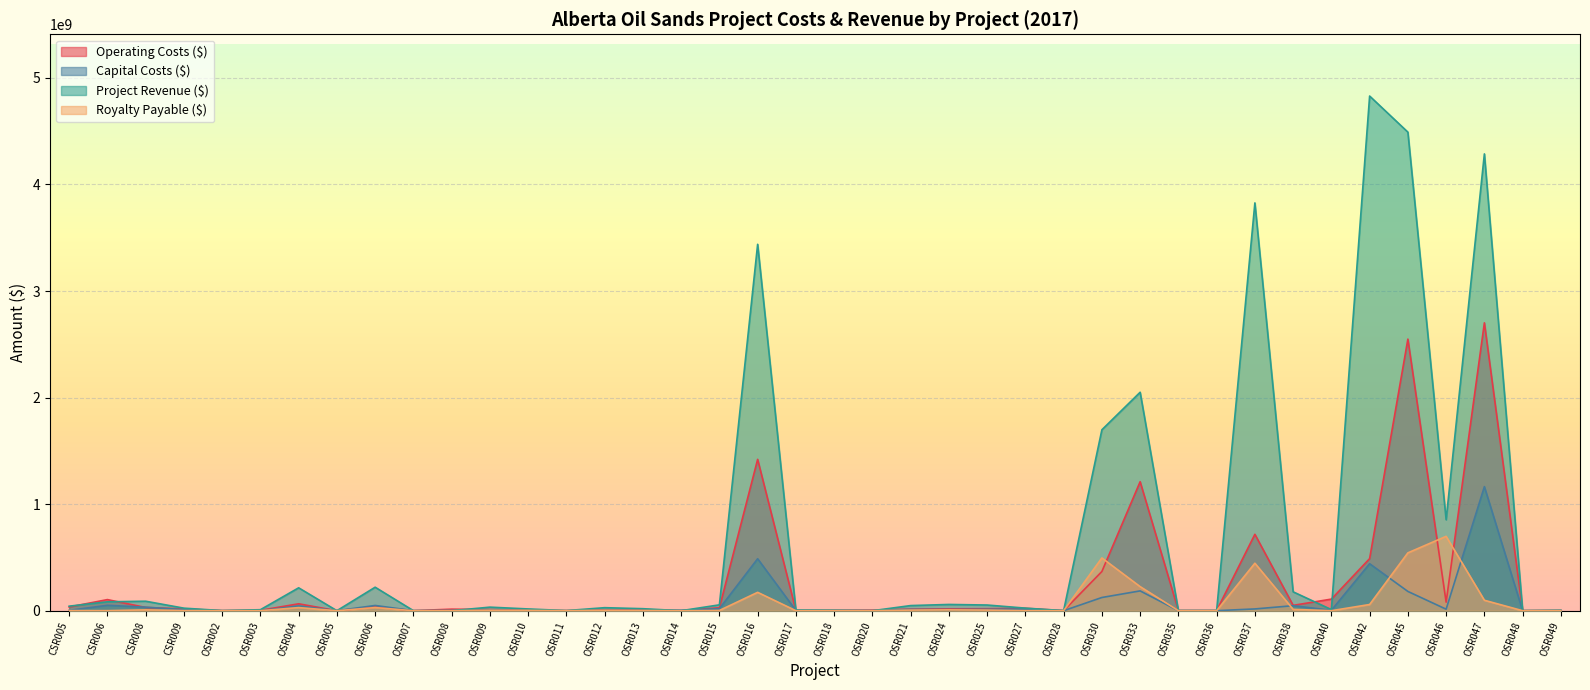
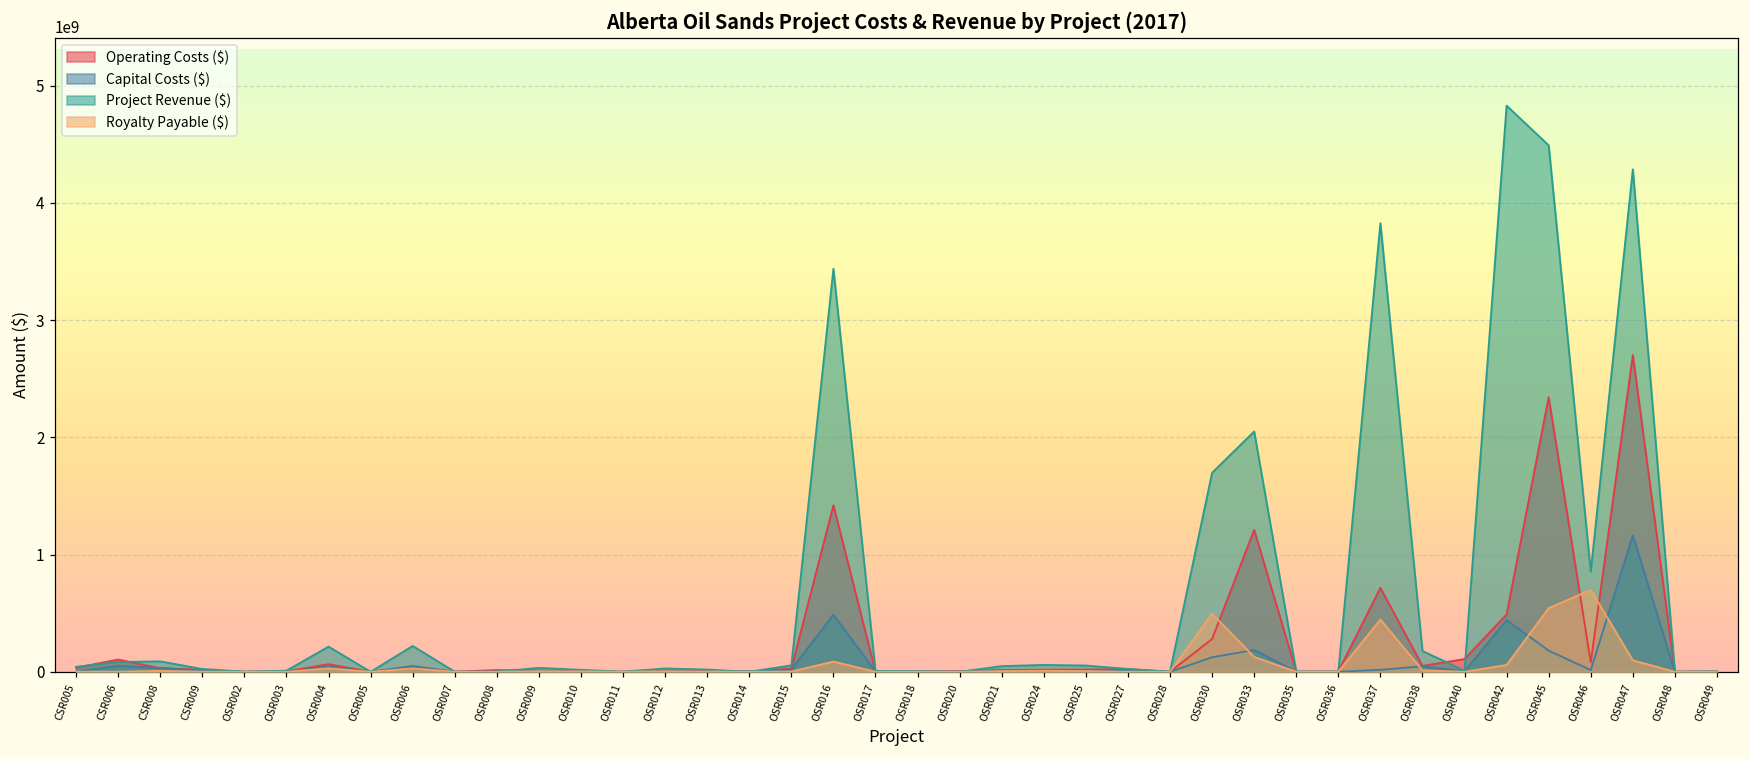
Royalty Payable ($), OSR016: 170000000 -> 90000000
Operating Costs ($), OSR030: 370000000 -> 280000000
Royalty Payable ($), OSR033: 230000000 -> 130000000
Operating Costs ($), OSR045: 2550000000 -> 2340000000
